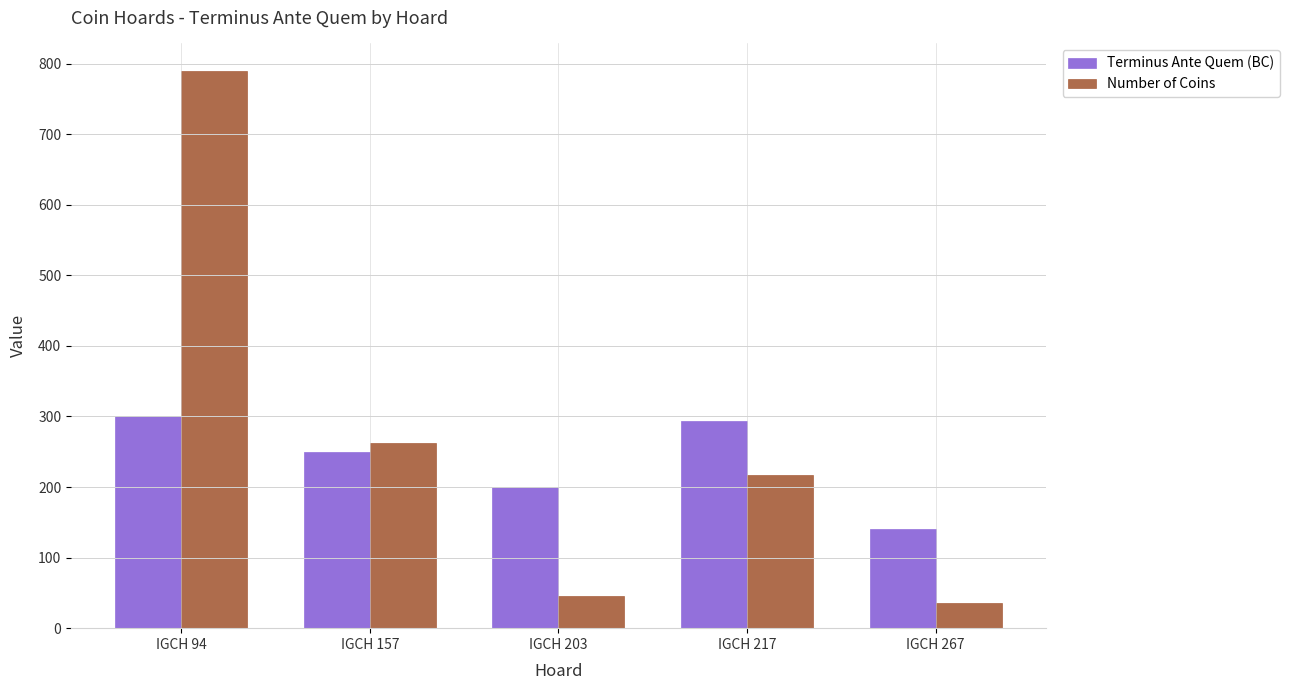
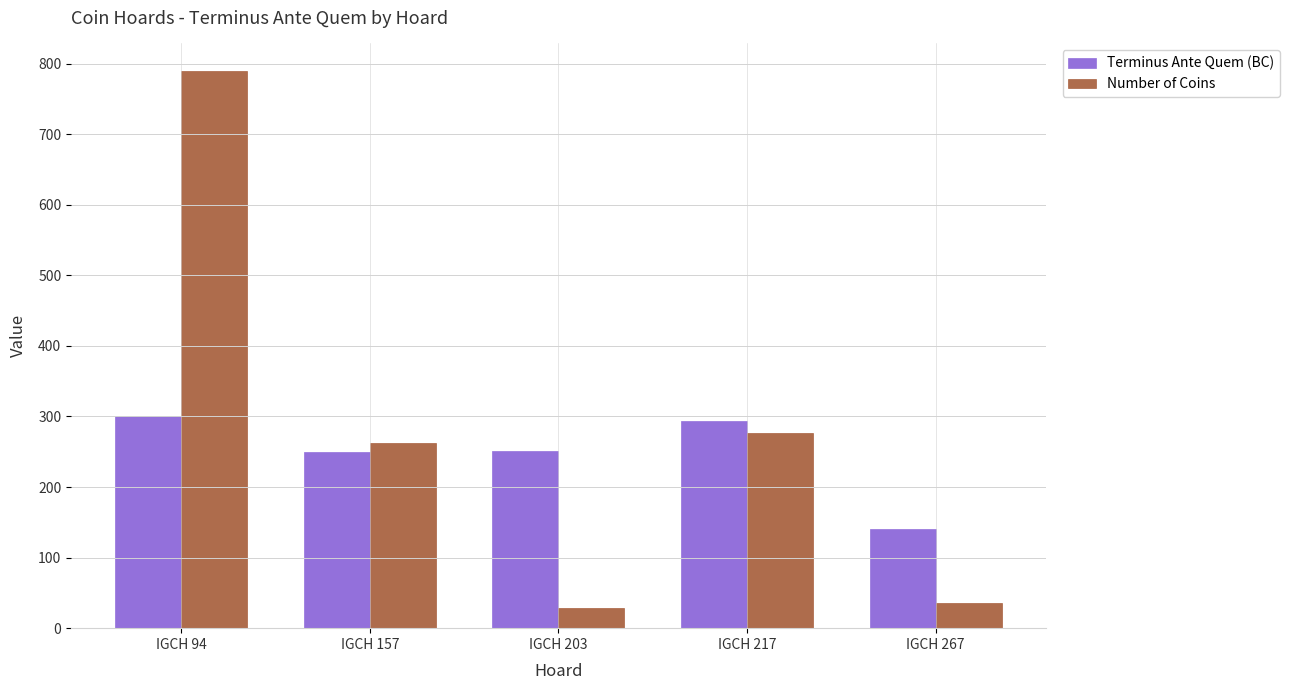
Terminus Ante Quem (BC), IGCH 203: 200 -> 250
Number of Coins, IGCH 203: 50 -> 30
Number of Coins, IGCH 217: 220 -> 280
